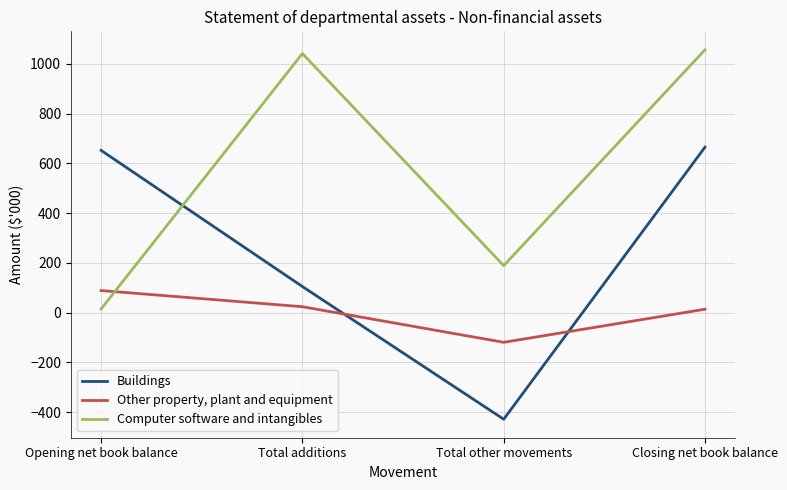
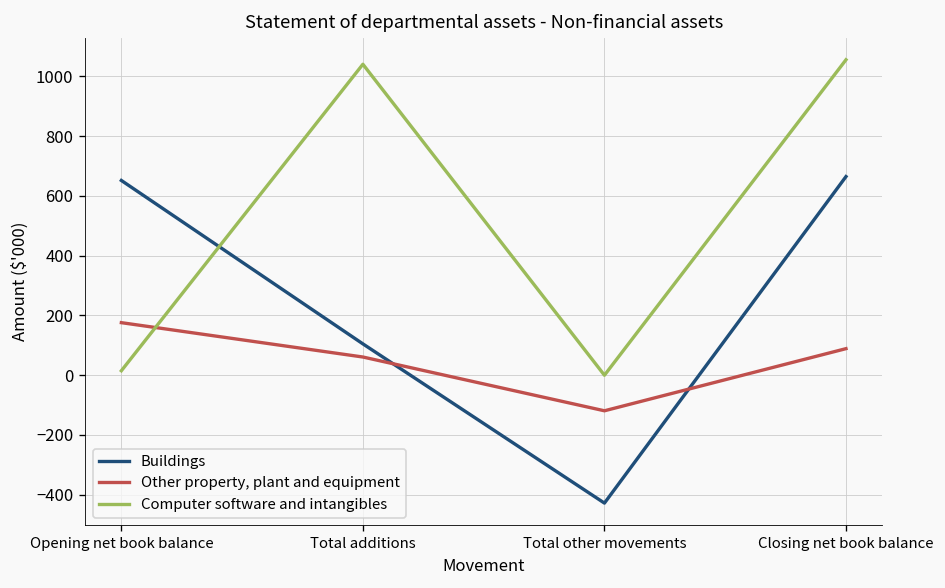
Other property, plant and equipment, Opening net book balance: 90 -> 180
Other property, plant and equipment, Total additions: 20 -> 60
Computer software and intangibles, Total other movements: 190 -> 0
Other property, plant and equipment, Closing net book balance: 10 -> 90
